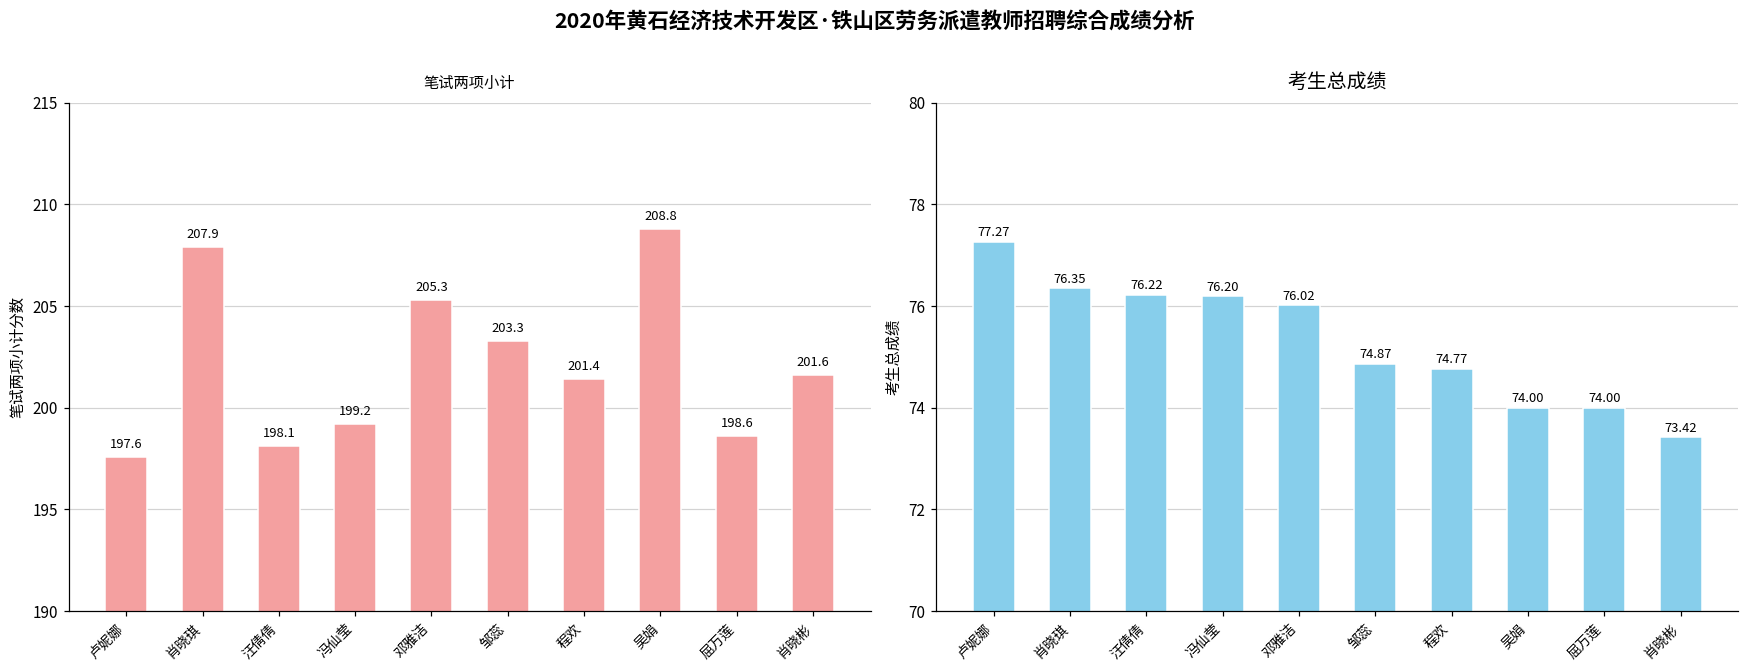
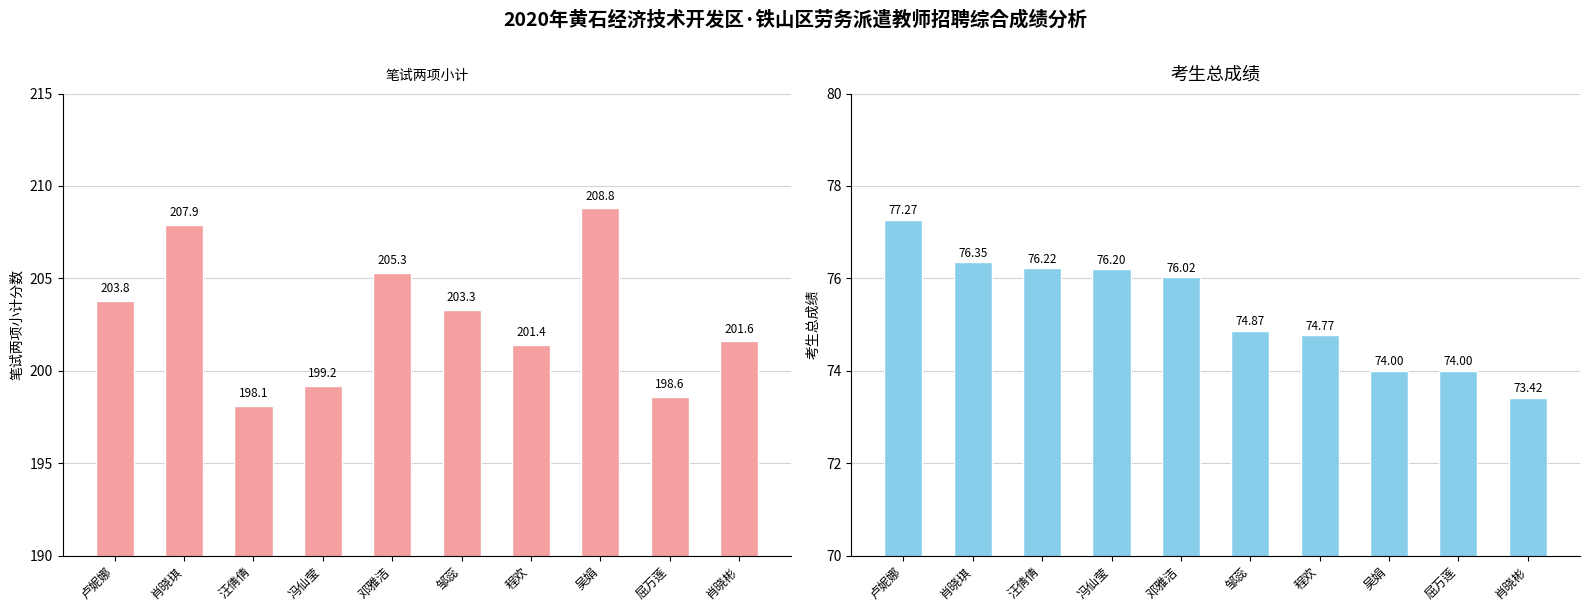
笔试两项小计, 卢妮娜: 197.6 -> 203.8
